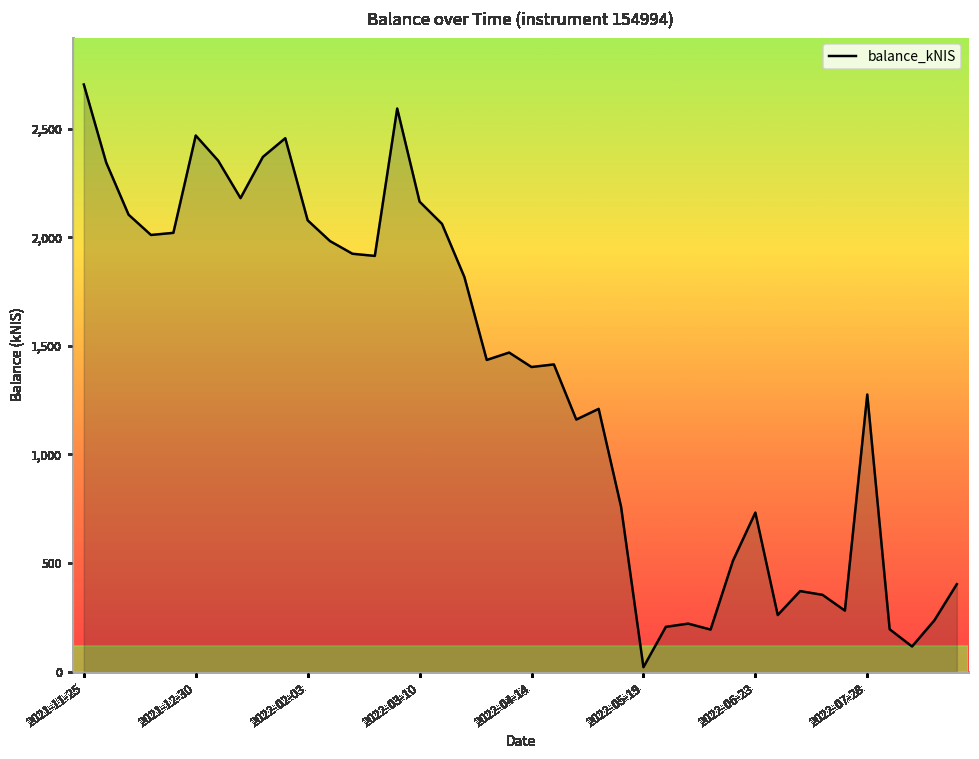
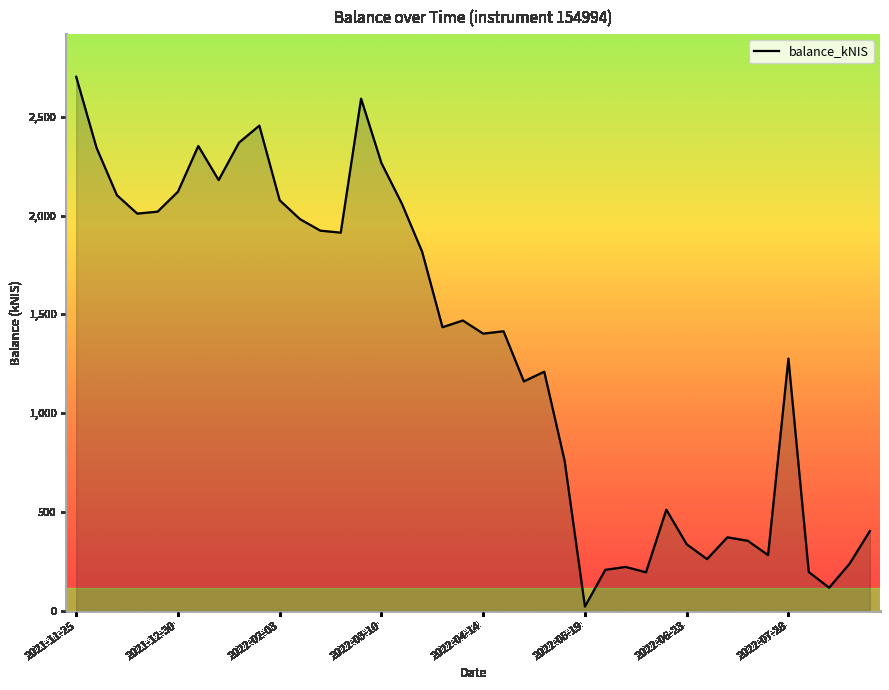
2021-12-30: 2,470 -> 2,120
2022-03-10: 2,160 -> 2,270
2022-06-23: 730 -> 340
